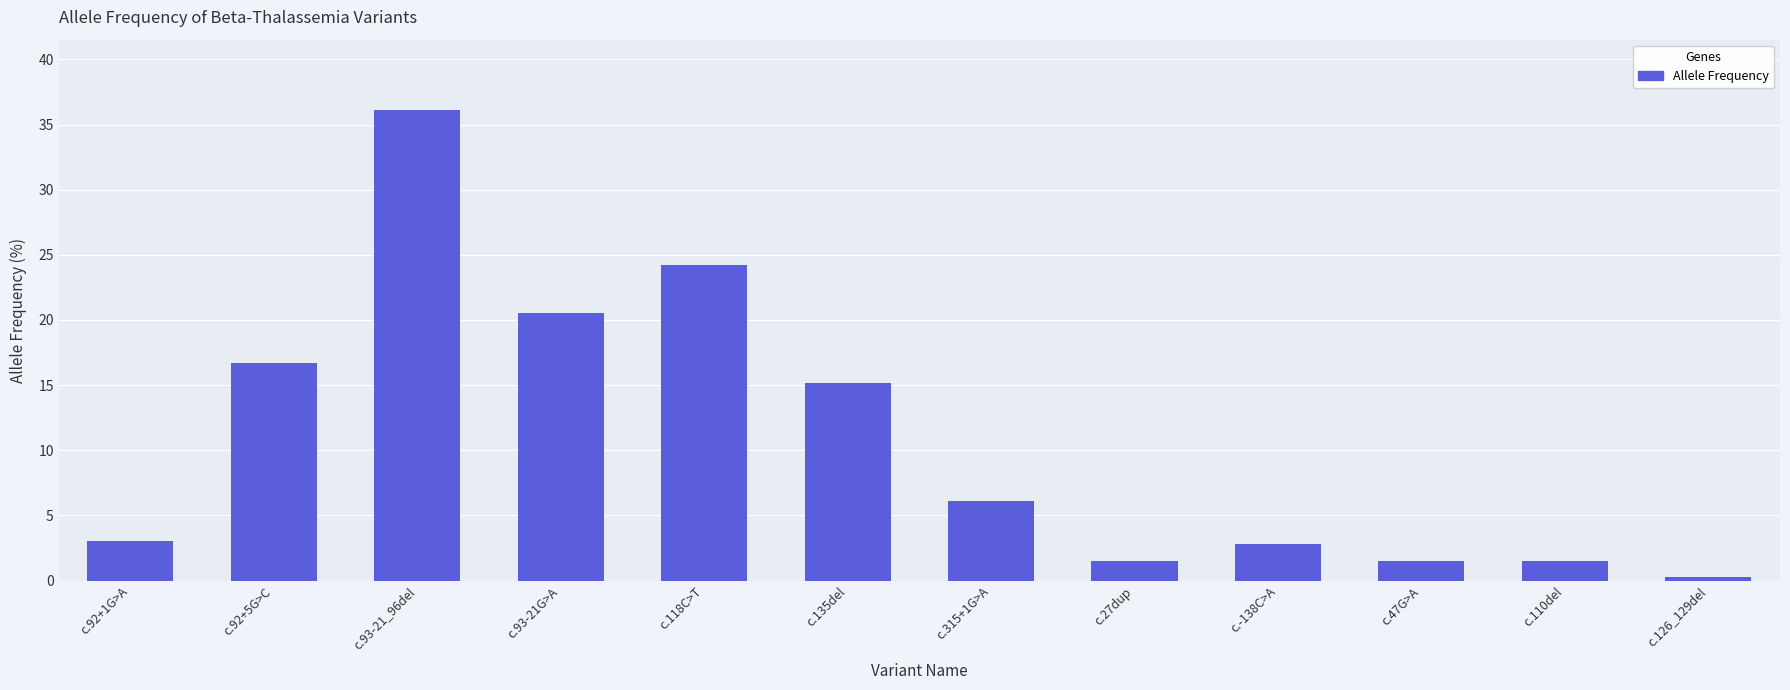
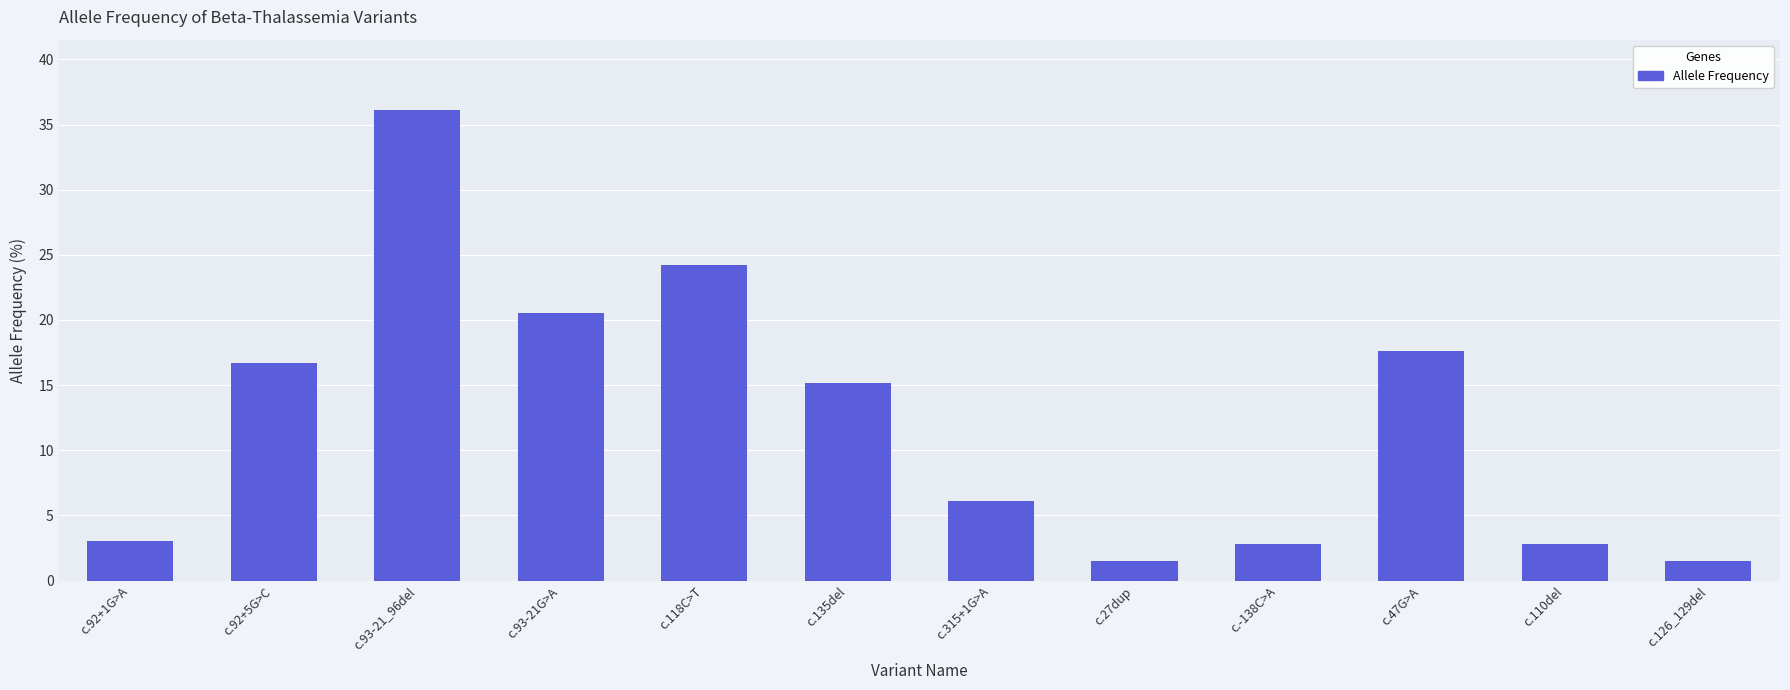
c.47G>A: 1.5 -> 17.6
c.110del: 1.5 -> 2.8
c.126_129del: 0.3 -> 1.5
